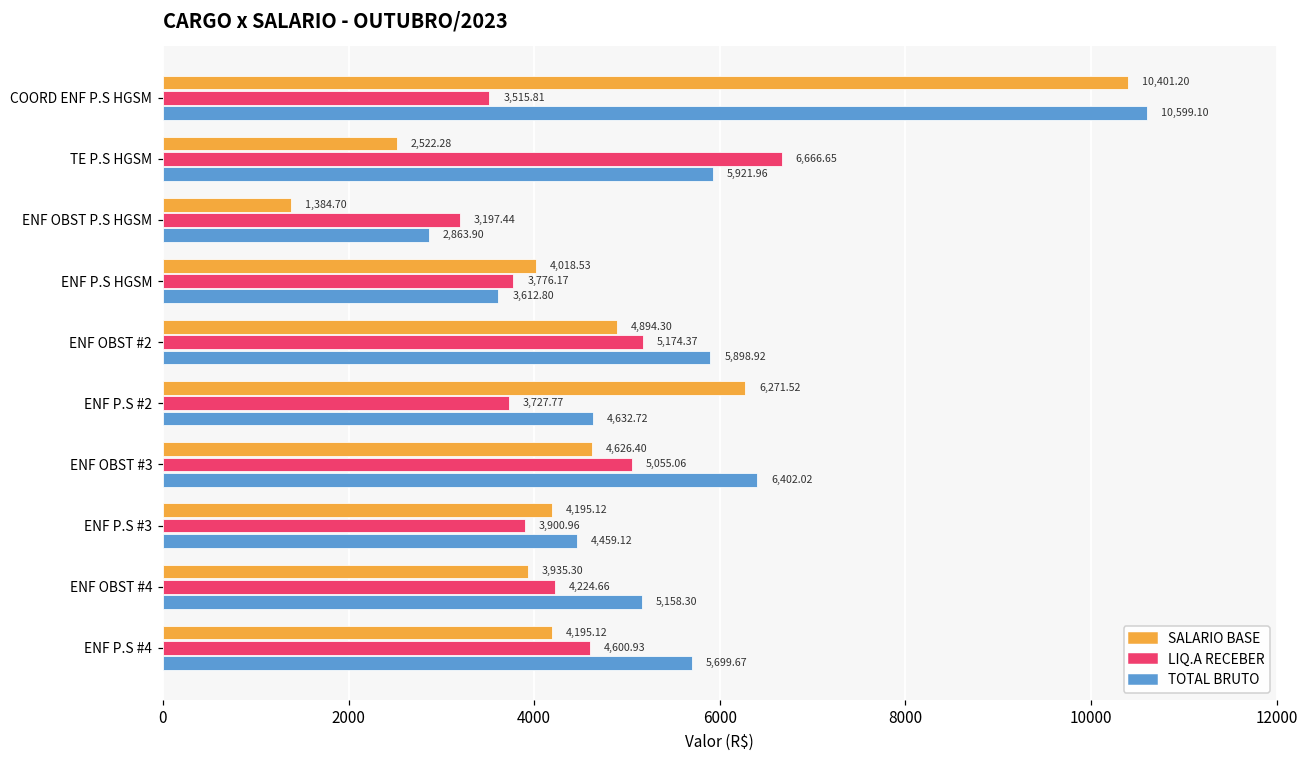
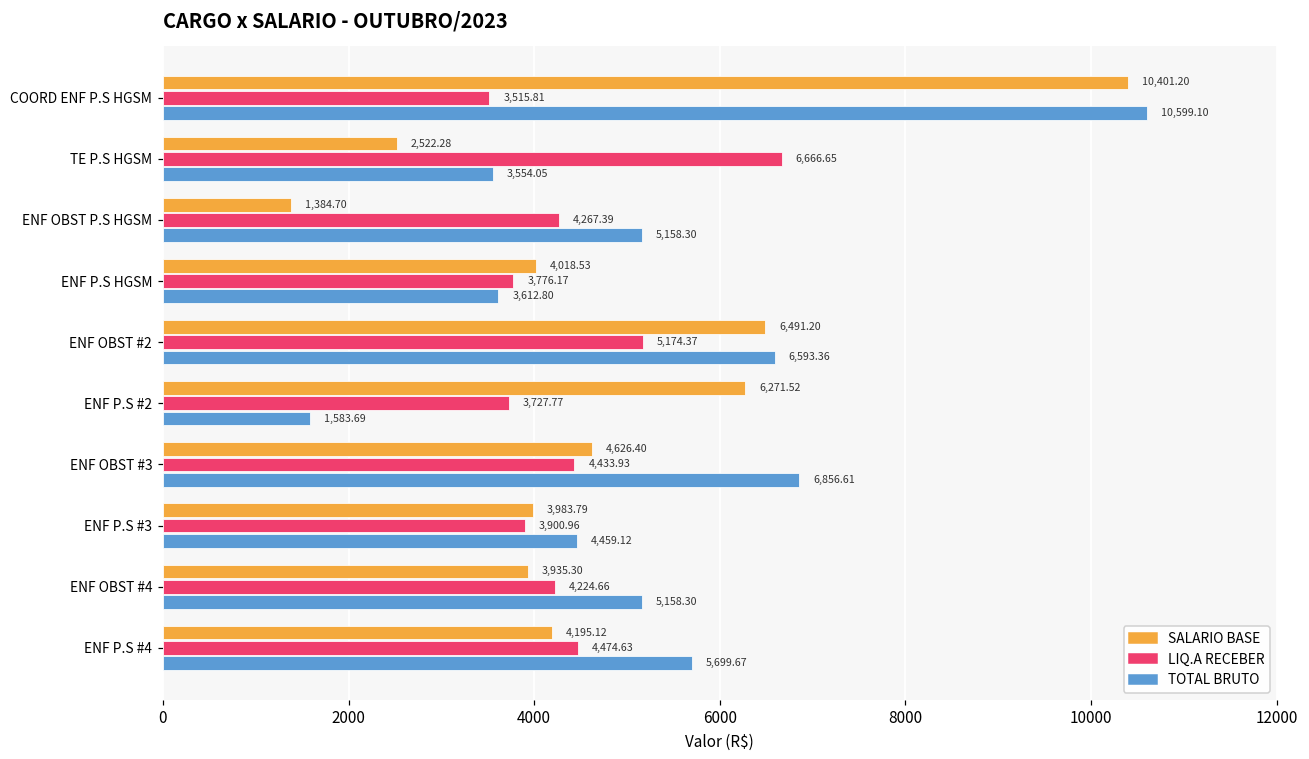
TOTAL BRUTO, TE P.S HGSM: 5,921.96 -> 3,554.05
LIQ.A RECEBER, ENF OBST P.S HGSM: 3,197.44 -> 4,267.39
TOTAL BRUTO, ENF OBST P.S HGSM: 2,863.90 -> 5,158.30
SALARIO BASE, ENF OBST #2: 4,894.30 -> 6,491.20
TOTAL BRUTO, ENF OBST #2: 5,898.92 -> 6,593.36
TOTAL BRUTO, ENF P.S #2: 4,632.72 -> 1,583.69
LIQ.A RECEBER, ENF OBST #3: 5,055.06 -> 4,433.93
TOTAL BRUTO, ENF OBST #3: 6,402.02 -> 6,856.61
SALARIO BASE, ENF P.S #3: 4,195.12 -> 3,983.79
LIQ.A RECEBER, ENF P.S #4: 4,600.93 -> 4,474.63
